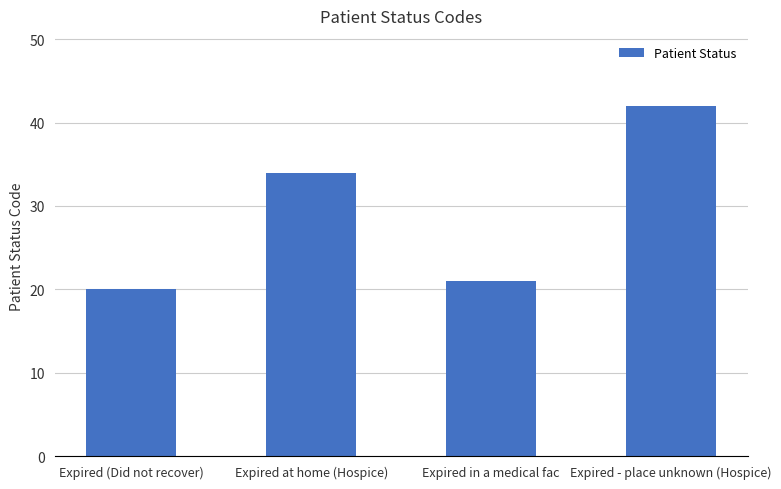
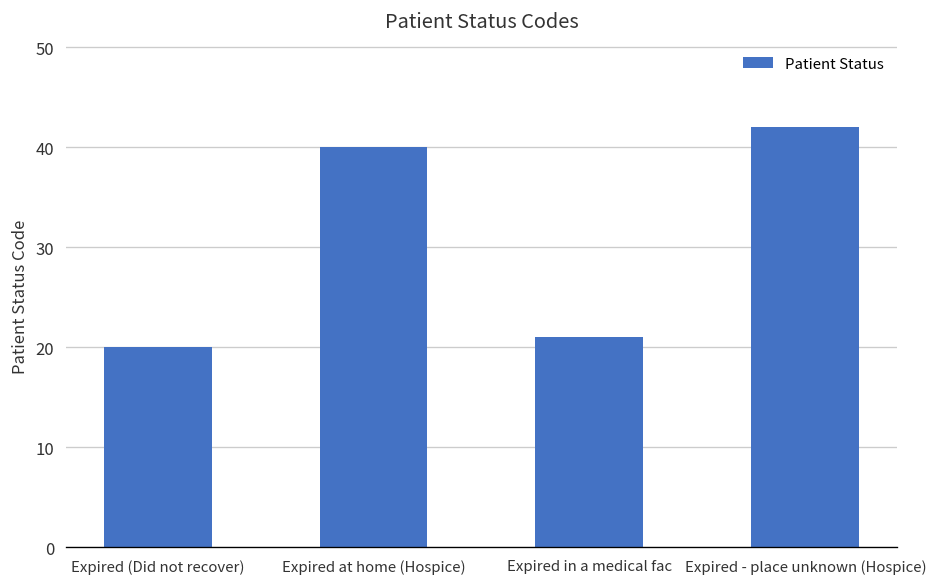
Expired at home (Hospice): 34 -> 40
